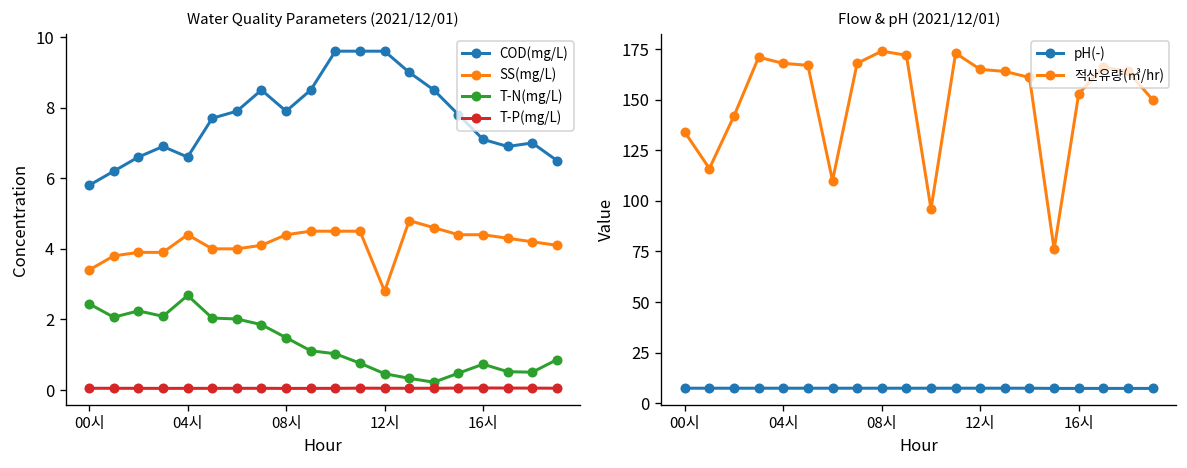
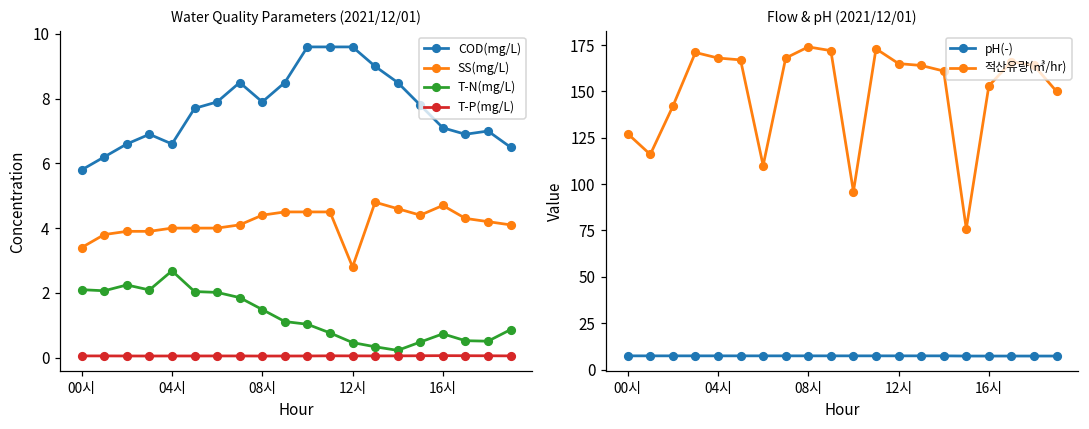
Water Quality Parameters (2021/12/01), T-N(mg/L), 00시: 2.4 -> 2.1
Water Quality Parameters (2021/12/01), SS(mg/L), 04시: 4.4 -> 4.0
Water Quality Parameters (2021/12/01), SS(mg/L), 16시: 4.4 -> 4.7
Flow & pH (2021/12/01), 적산유량(㎥/hr), 00시: 134 -> 127
